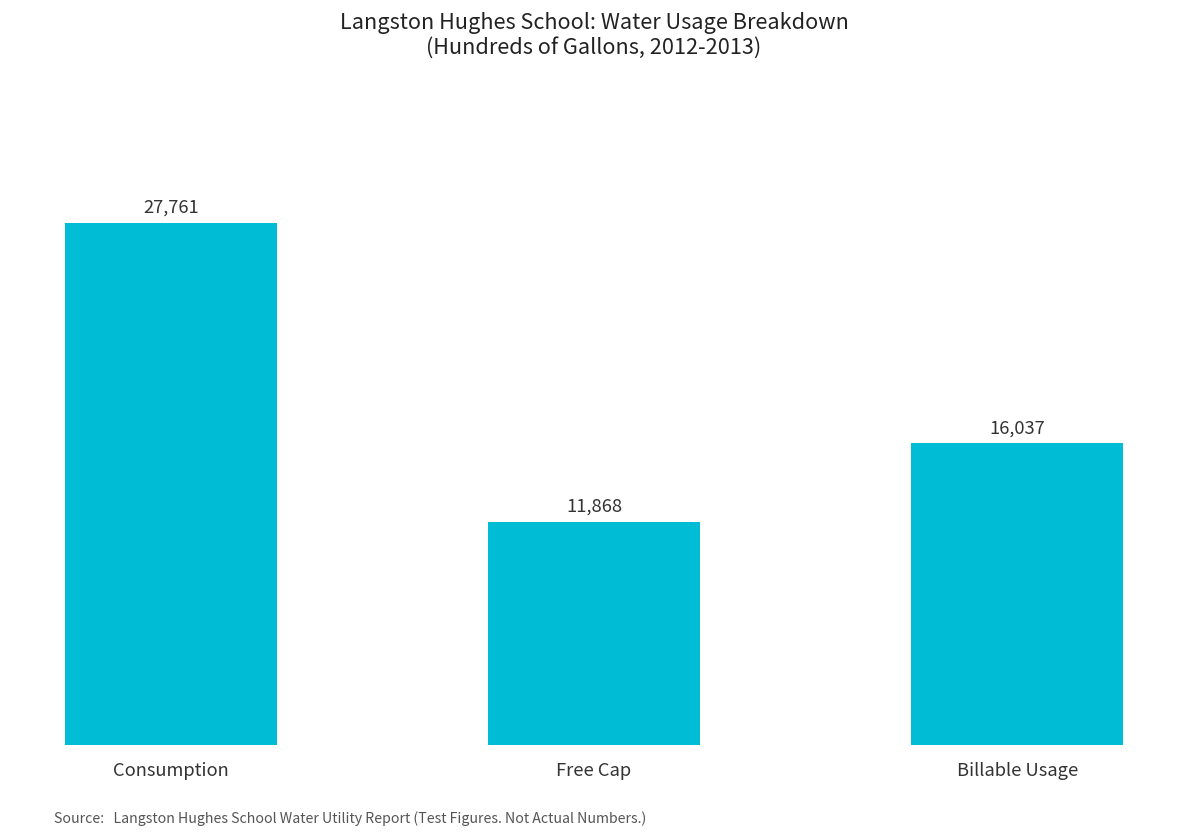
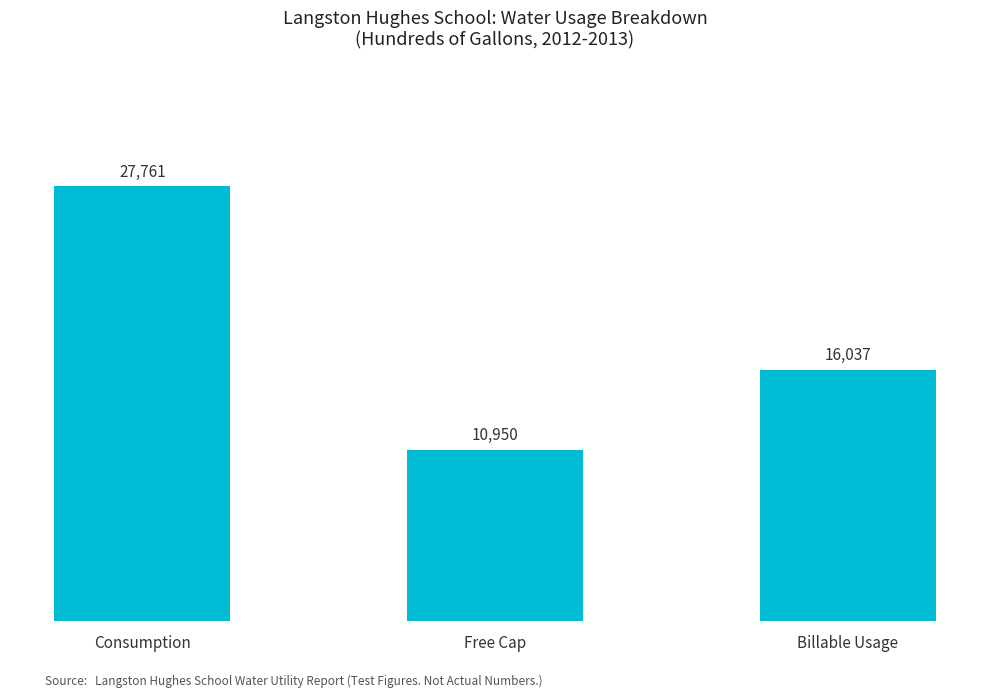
Free Cap: 11,868 -> 10,950
